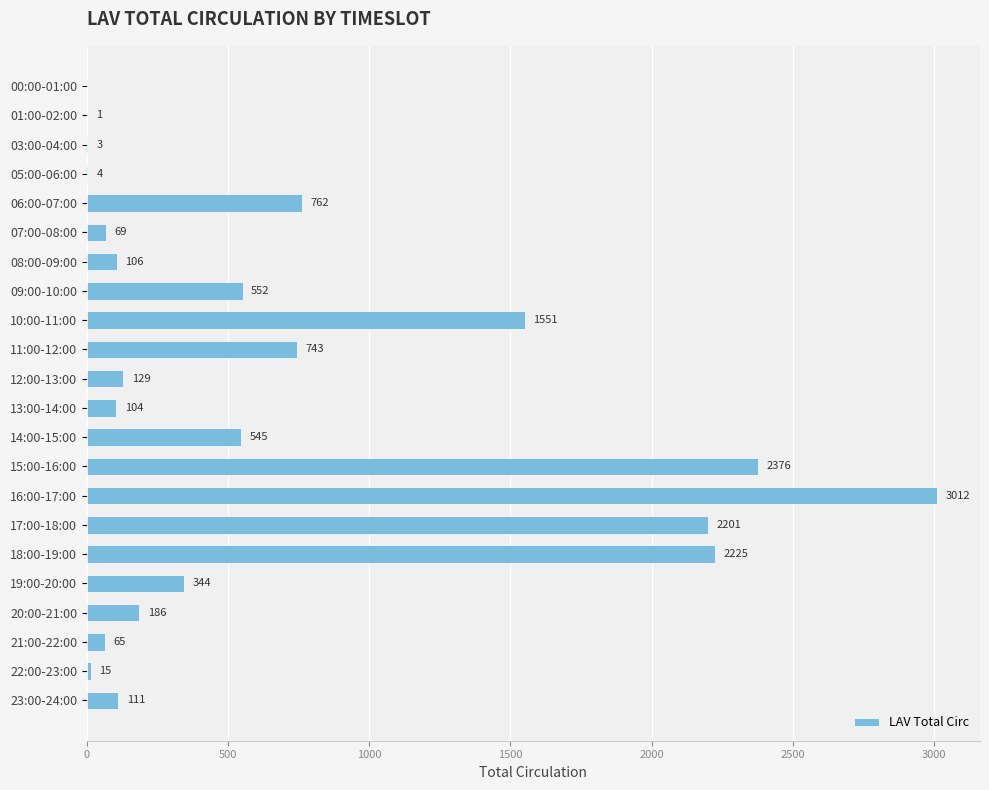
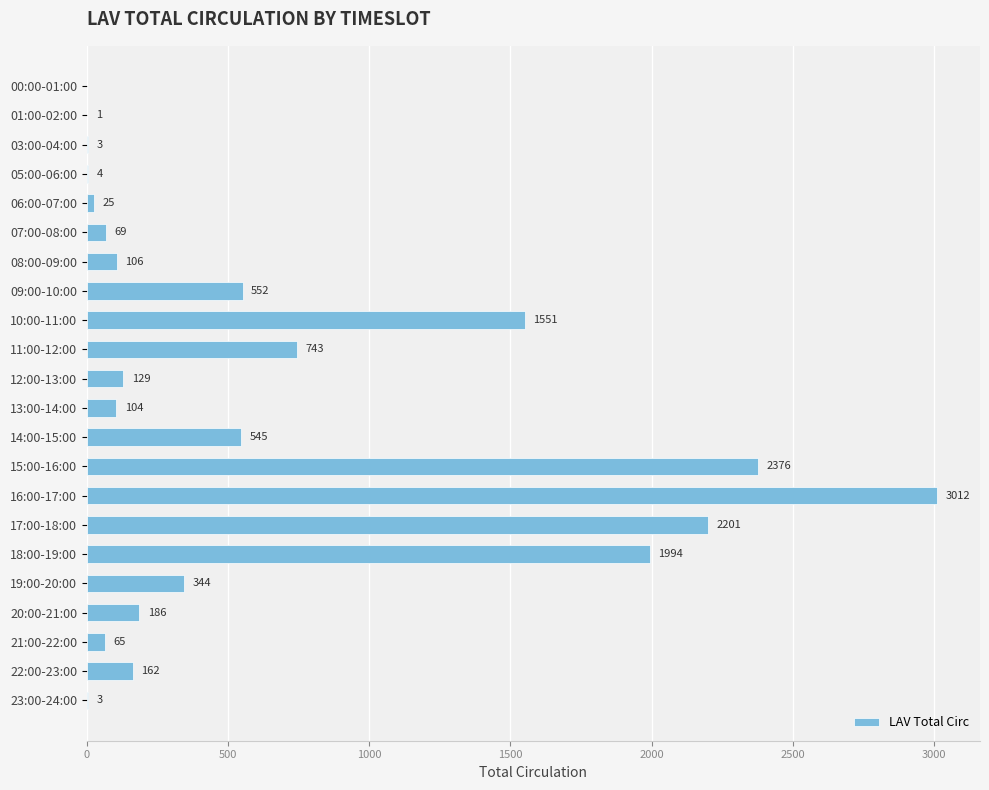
06:00-07:00: 762 -> 25
18:00-19:00: 2225 -> 1994
22:00-23:00: 15 -> 162
23:00-24:00: 111 -> 3
